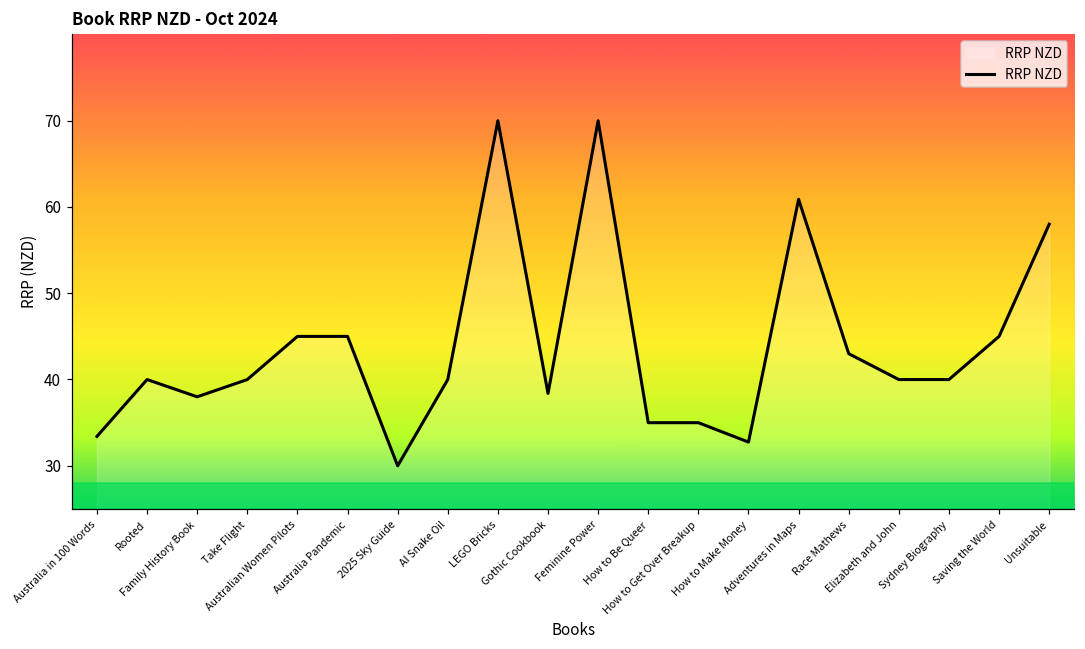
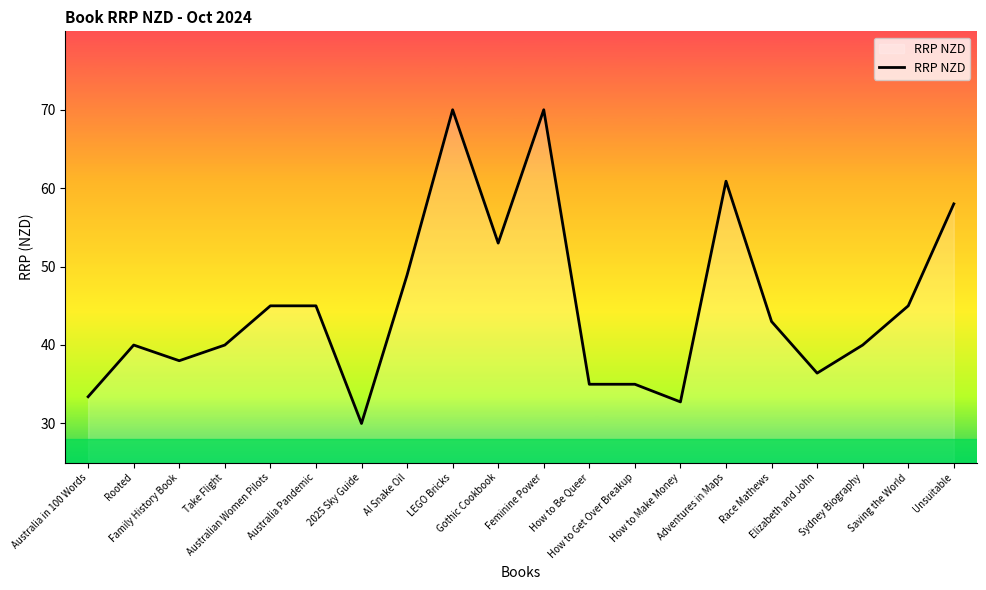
AI Snake Oil: 40 -> 49
Gothic Cookbook: 38 -> 53
Elizabeth and John: 40 -> 36
